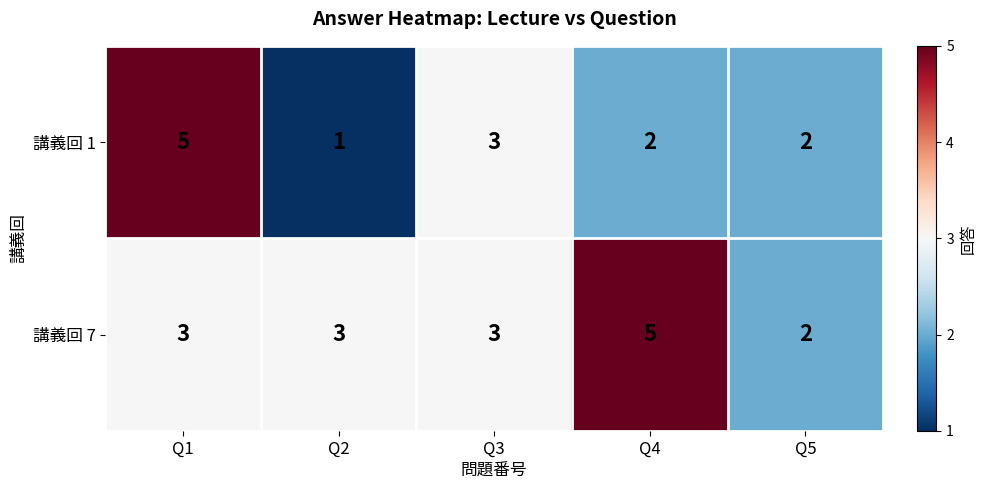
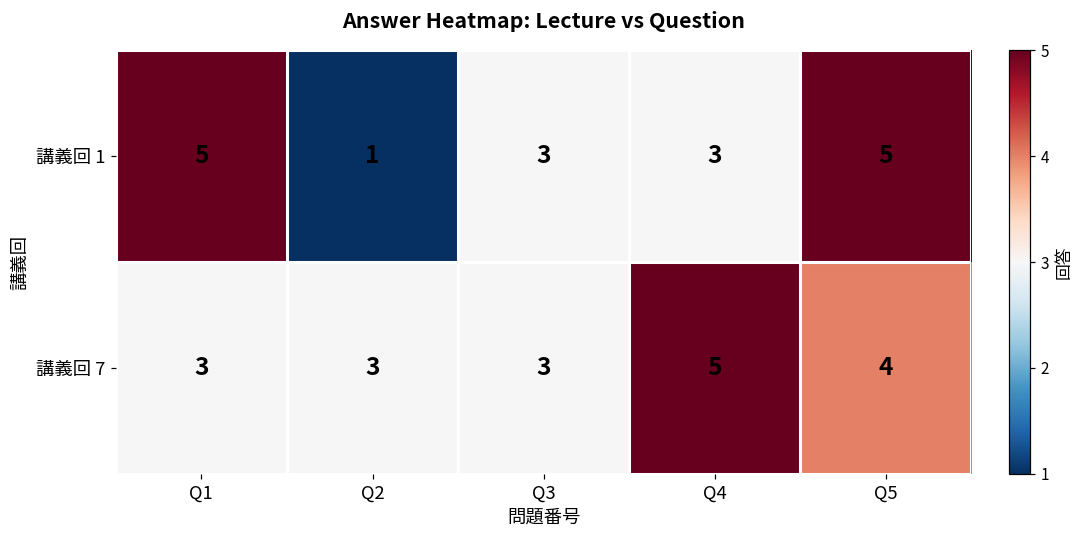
講義回 1, Q4: 2 -> 3
講義回 1, Q5: 2 -> 5
講義回 7, Q5: 2 -> 4
